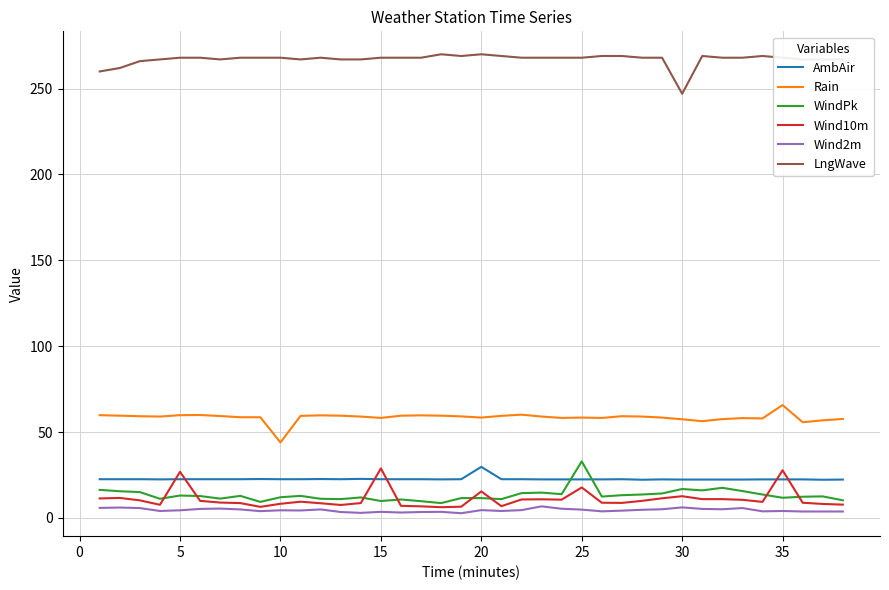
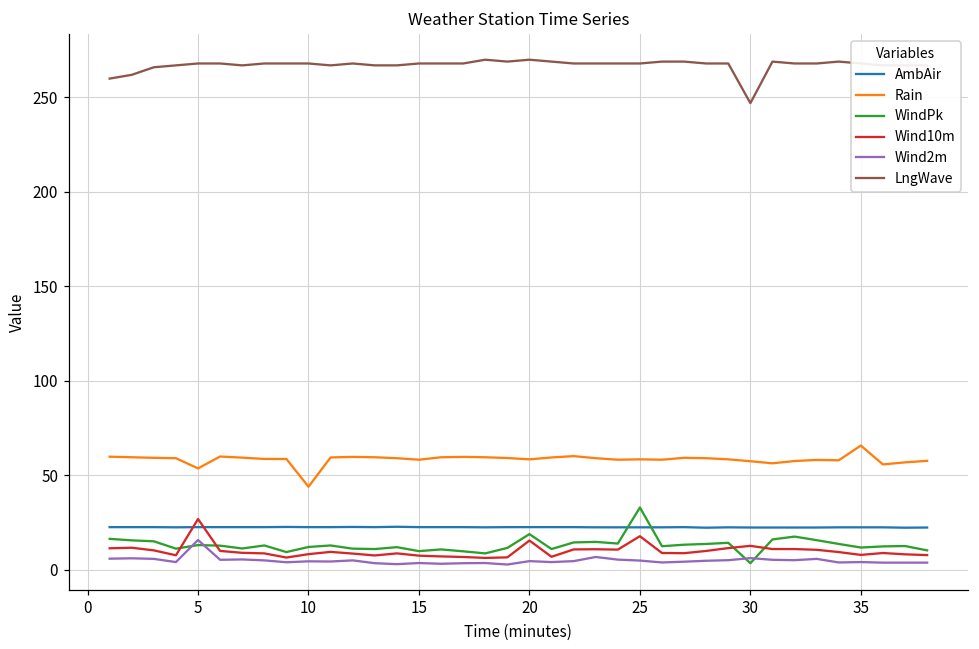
Rain, 5: 60 -> 54
Wind2m, 5: 4 -> 16
Wind10m, 15: 29 -> 7
AmbAir, 20: 30 -> 23
WindPk, 20: 12 -> 19
WindPk, 30: 17 -> 3
Wind10m, 35: 28 -> 8
